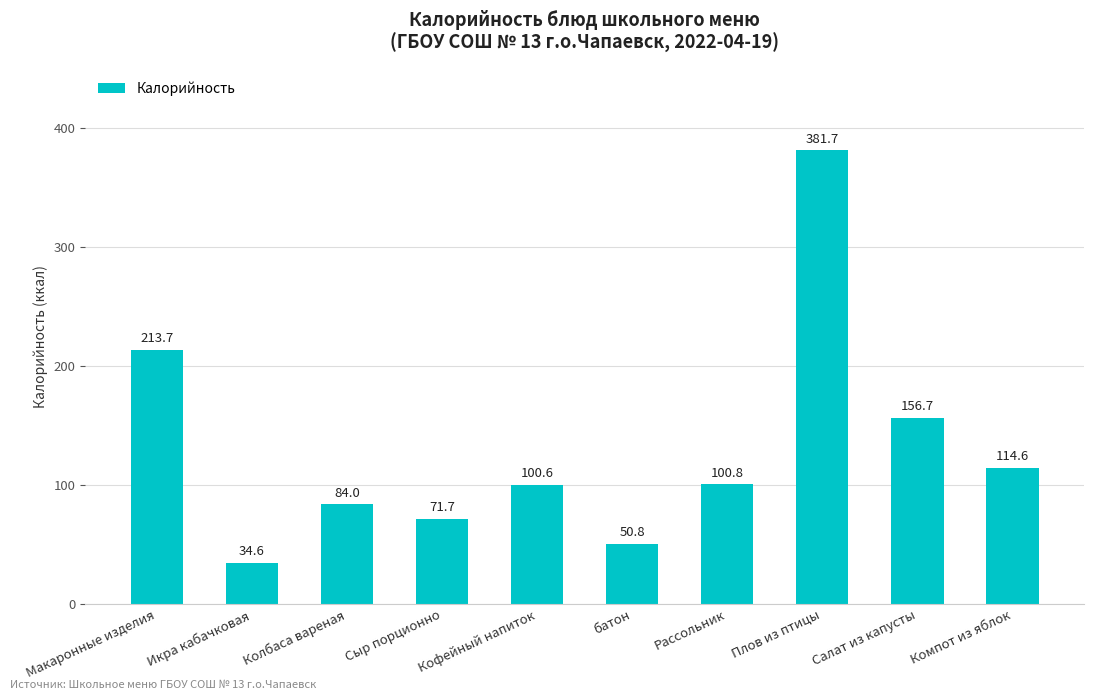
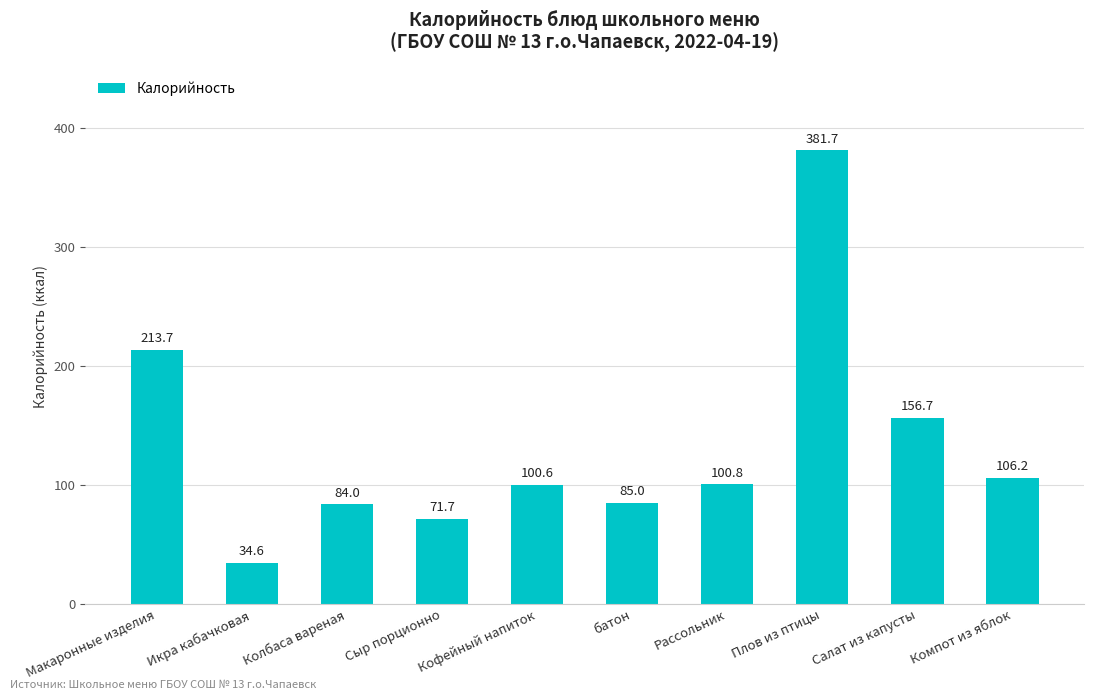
батон: 50.8 -> 85.0
Компот из яблок: 114.6 -> 106.2
